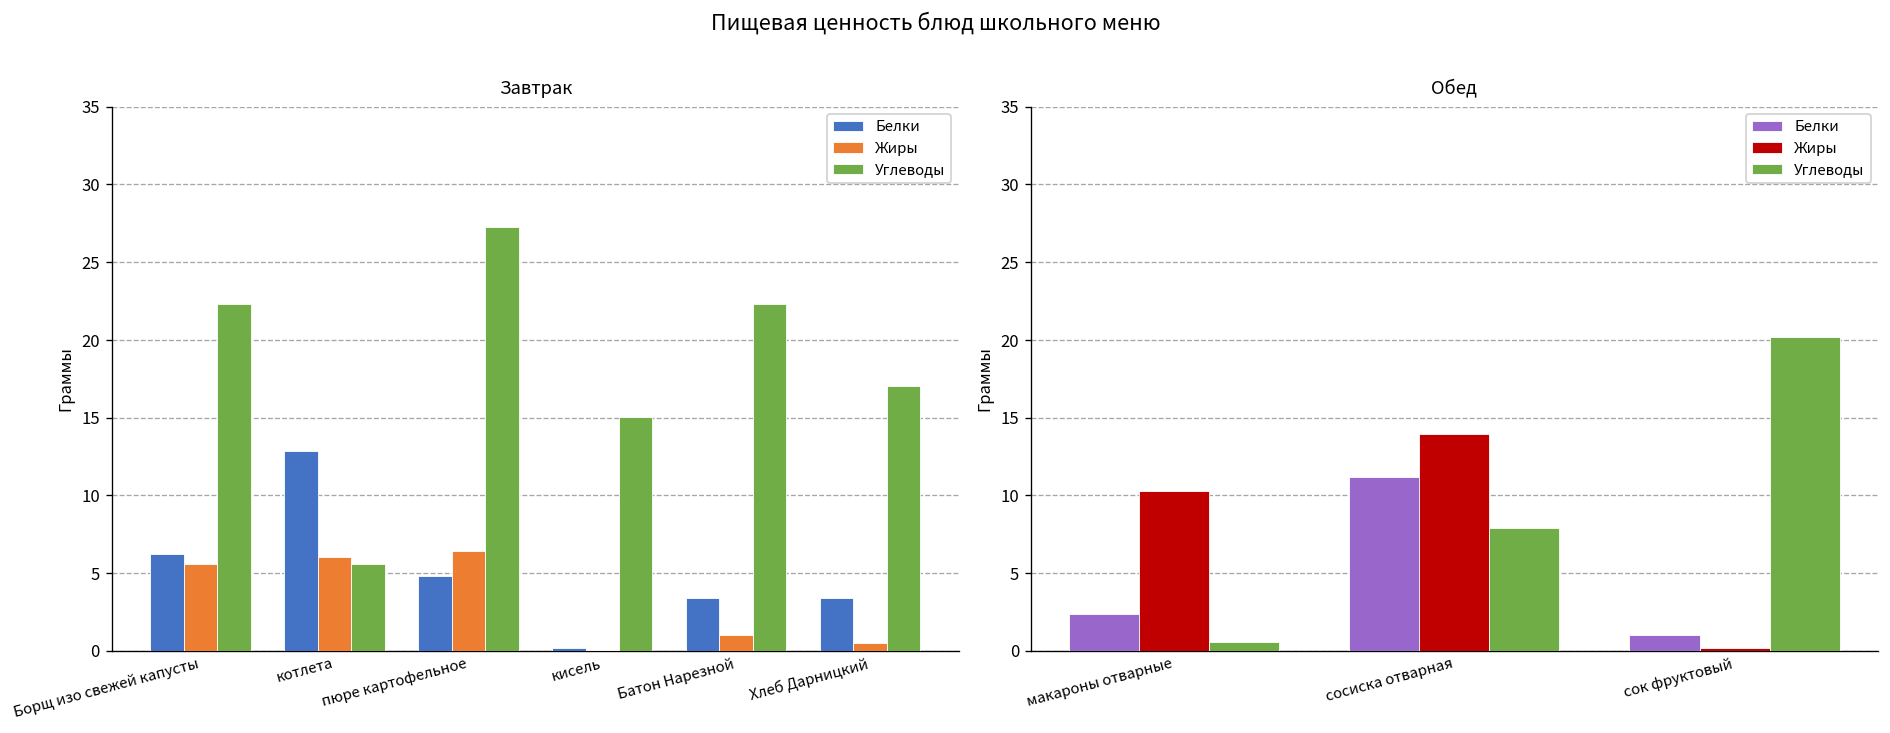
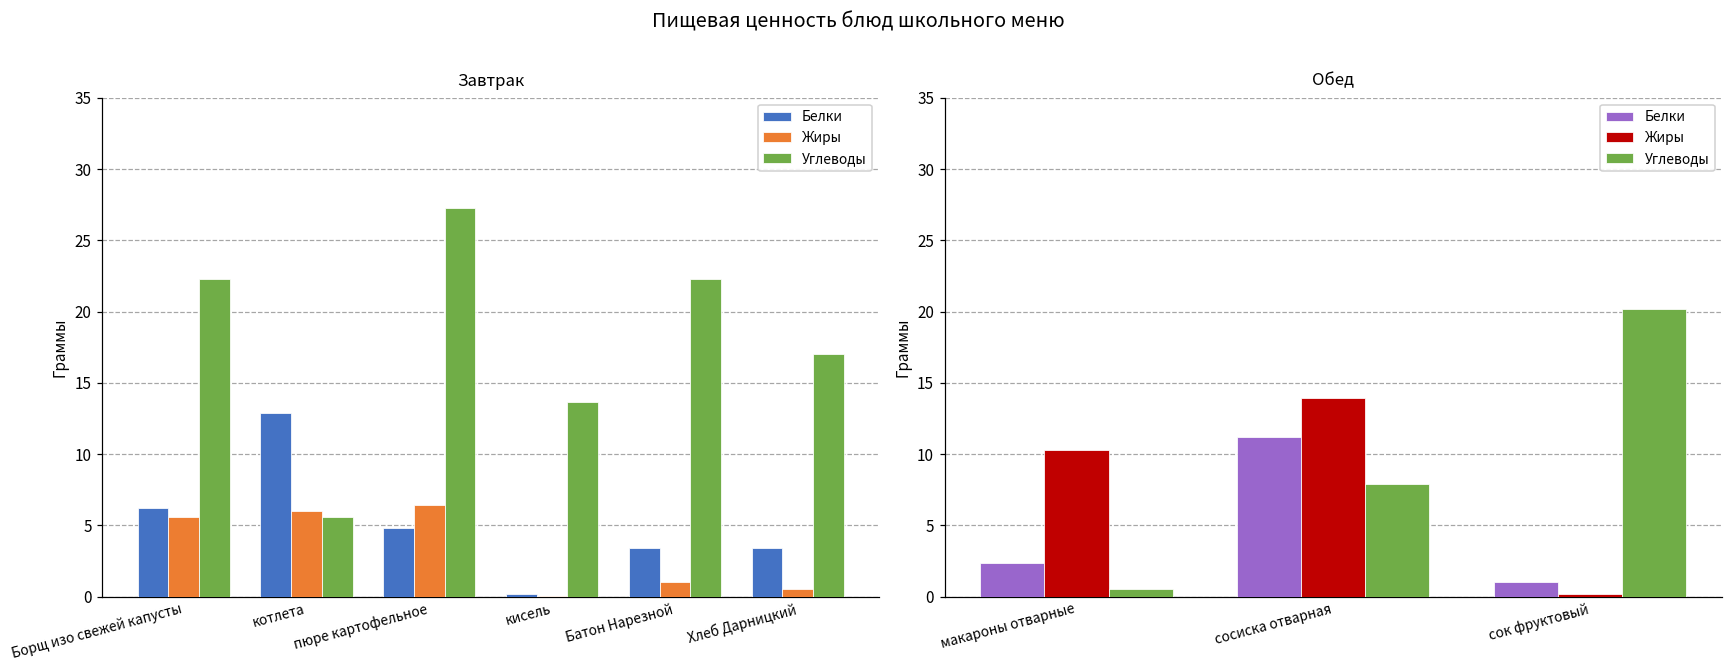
Завтрак, Углеводы, кисель: 15.0 -> 13.7
